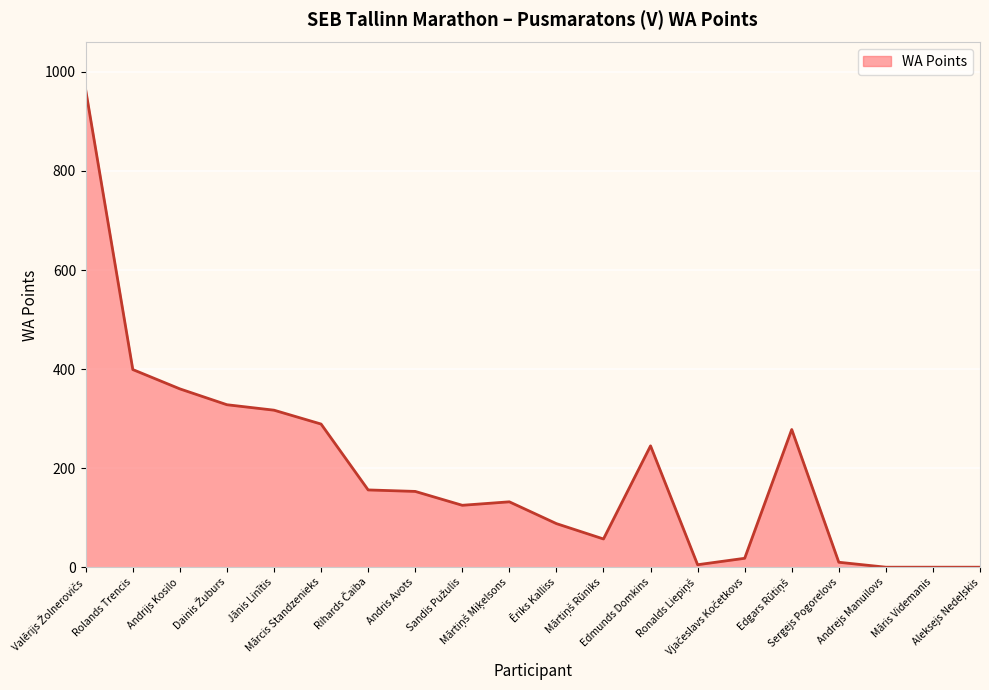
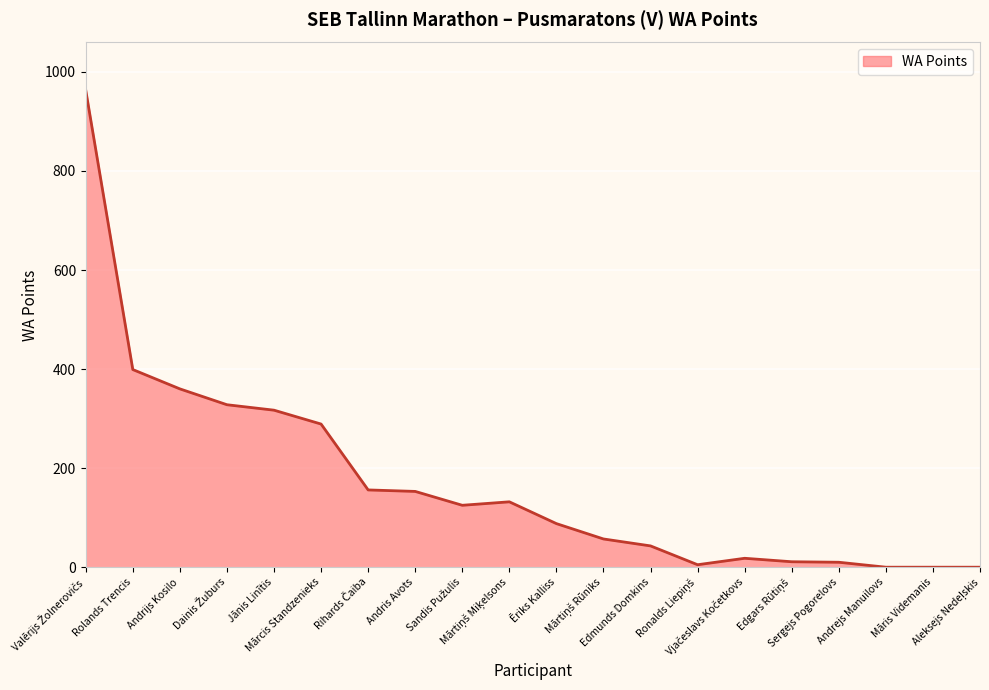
Edmunds Domkins: 250 -> 40
Edgars Rūtiņš: 280 -> 10
